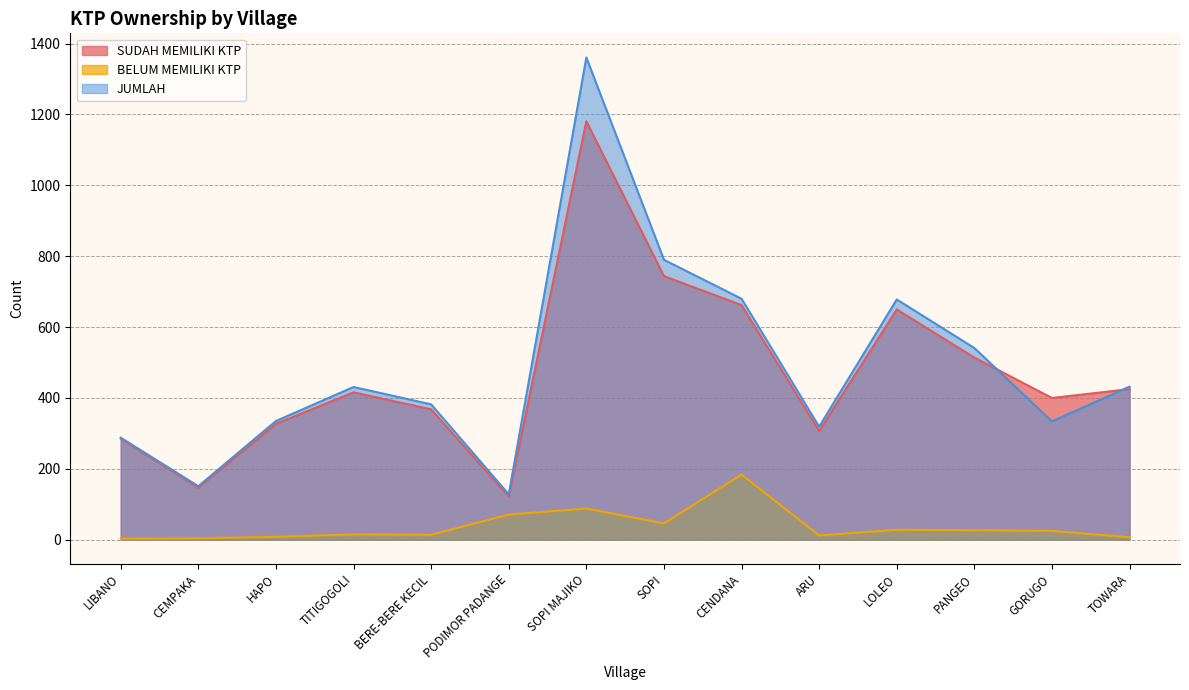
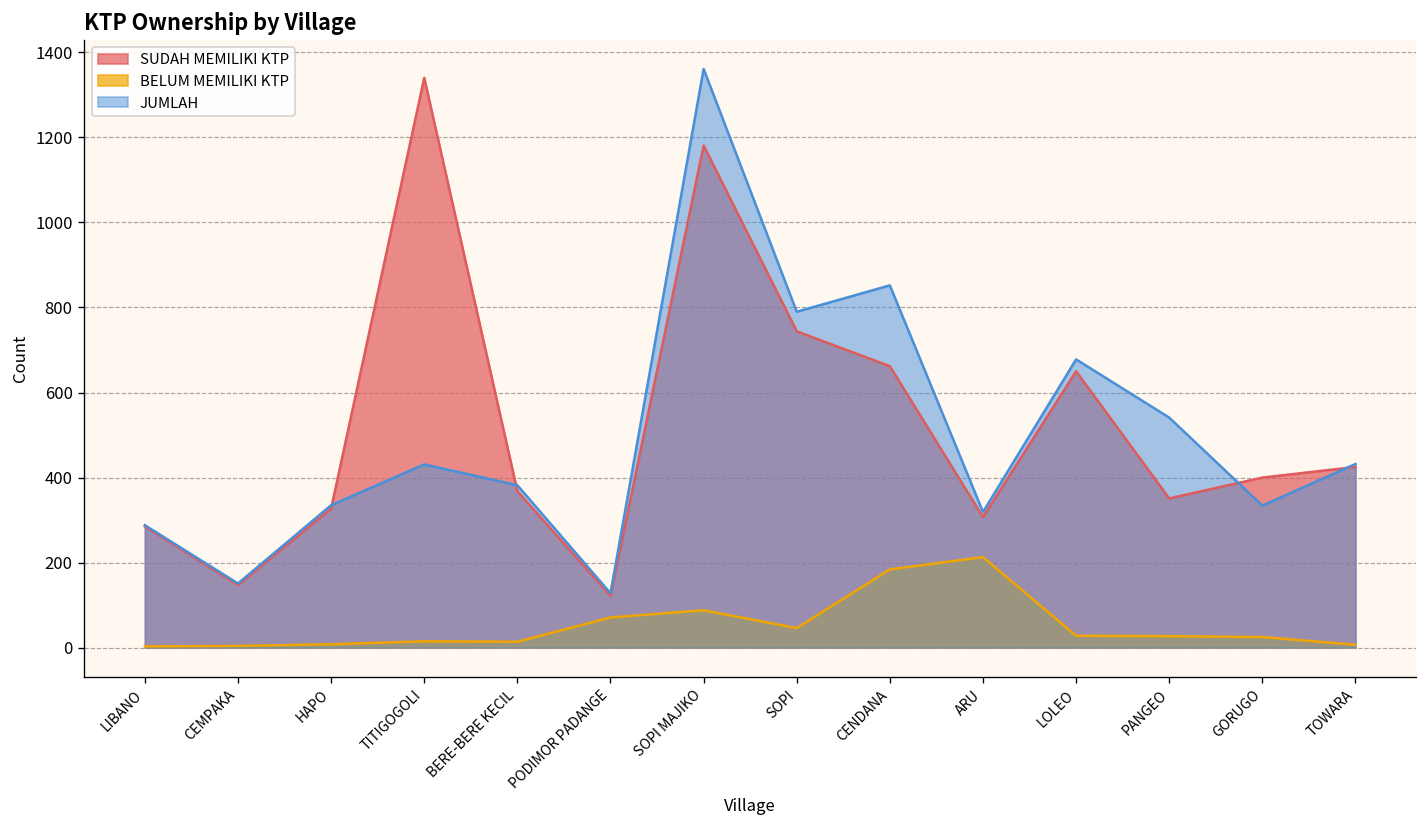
SUDAH MEMILIKI KTP, TITIGOGOLI: 420 -> 1340
JUMLAH, CENDANA: 680 -> 850
BELUM MEMILIKI KTP, ARU: 10 -> 210
SUDAH MEMILIKI KTP, PANGEO: 510 -> 350
